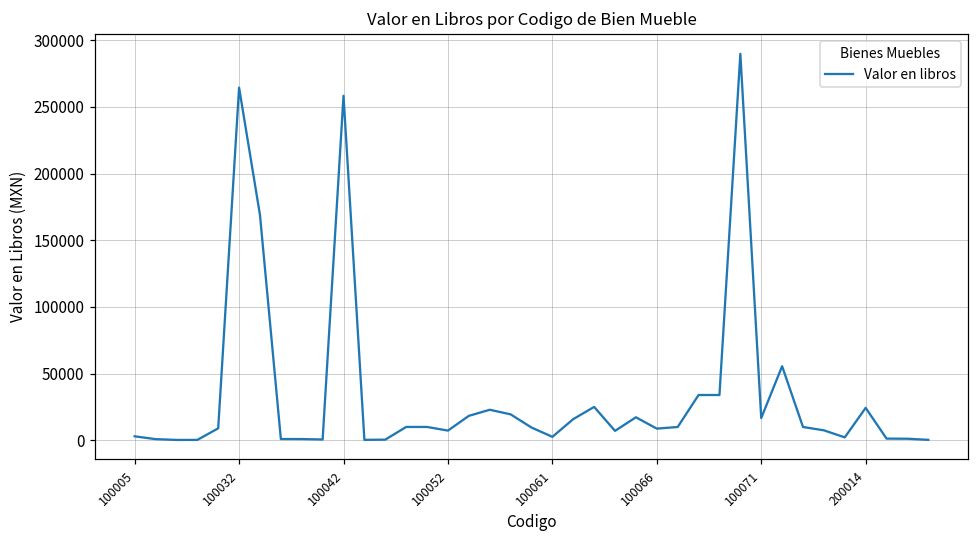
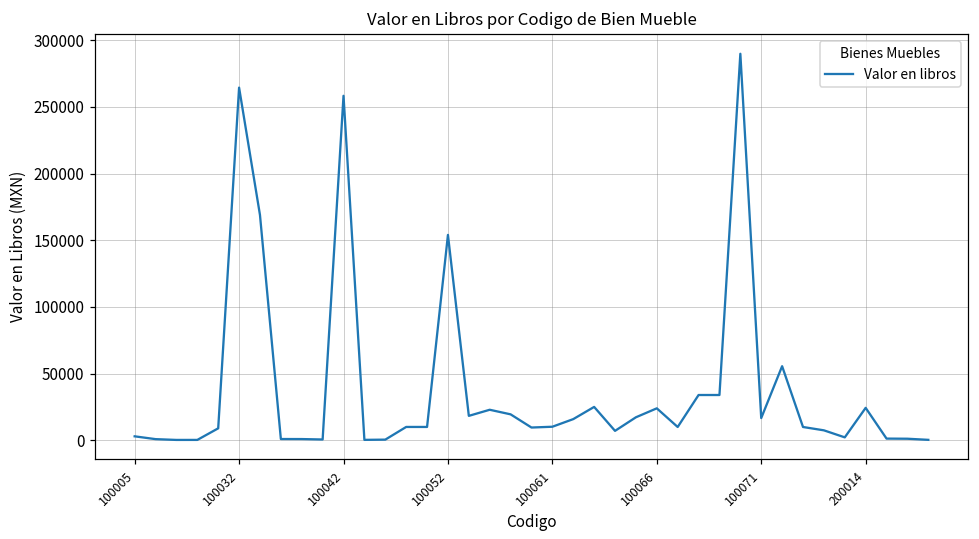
100052: 7000 -> 154000
100061: 3000 -> 10000
100066: 9000 -> 24000
